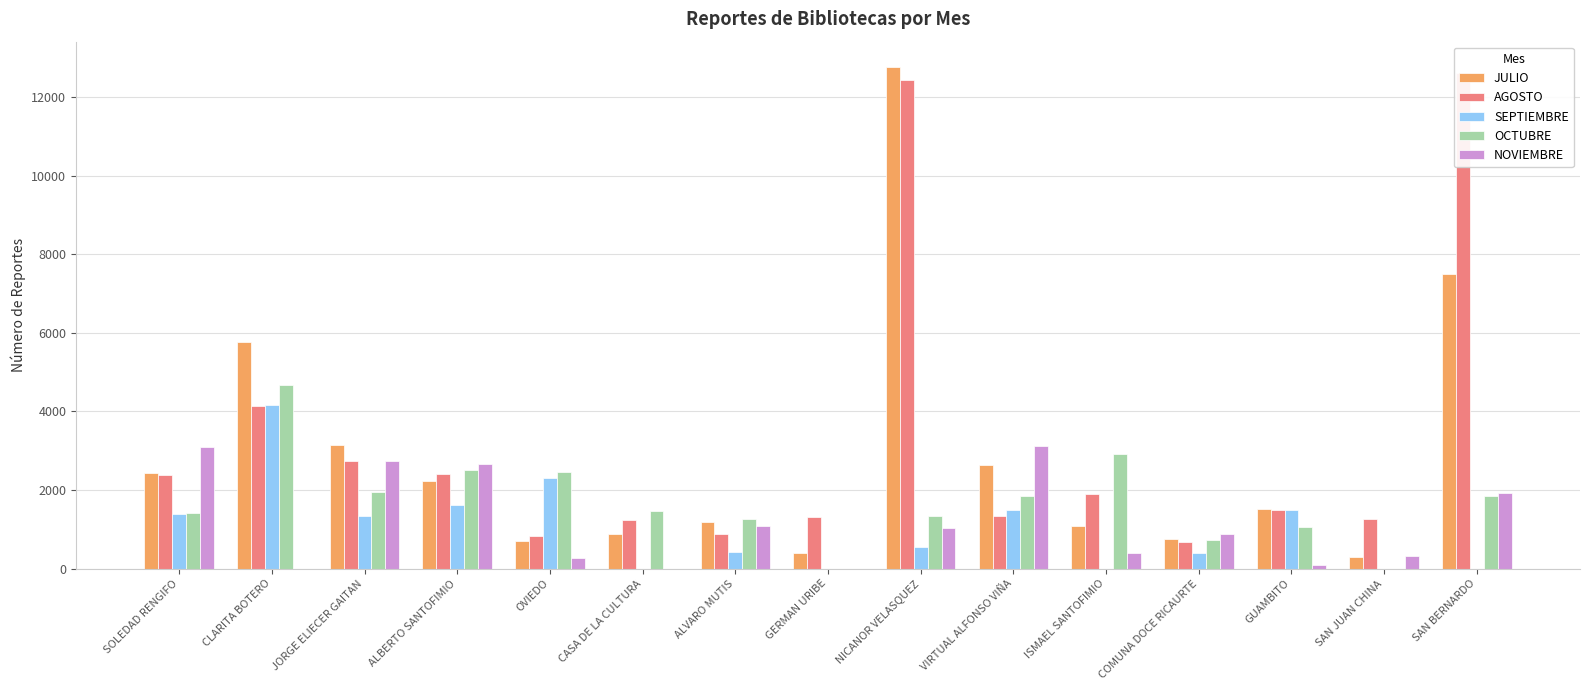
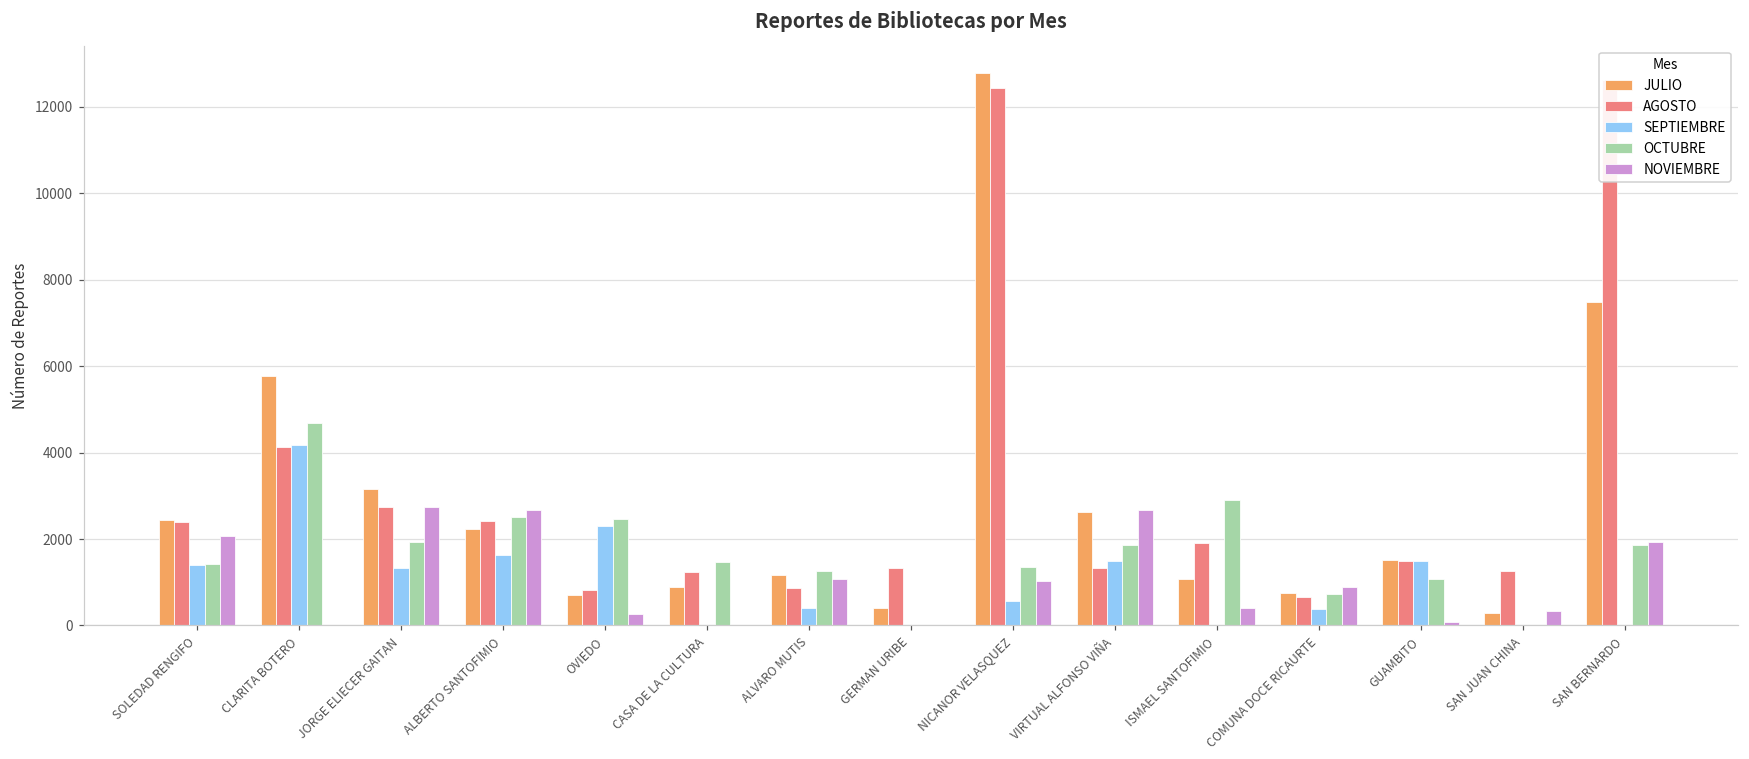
NOVIEMBRE, SOLEDAD RENGIFO: 3100 -> 2100
NOVIEMBRE, VIRTUAL ALFONSO VIÑA: 3100 -> 2700
